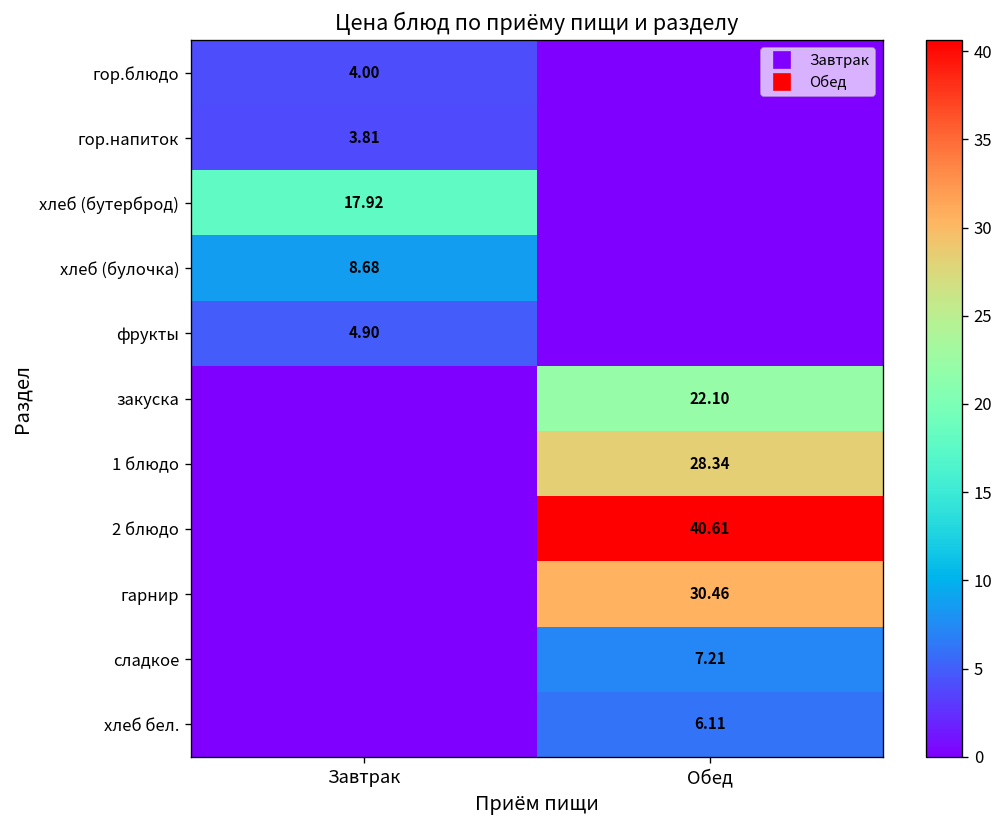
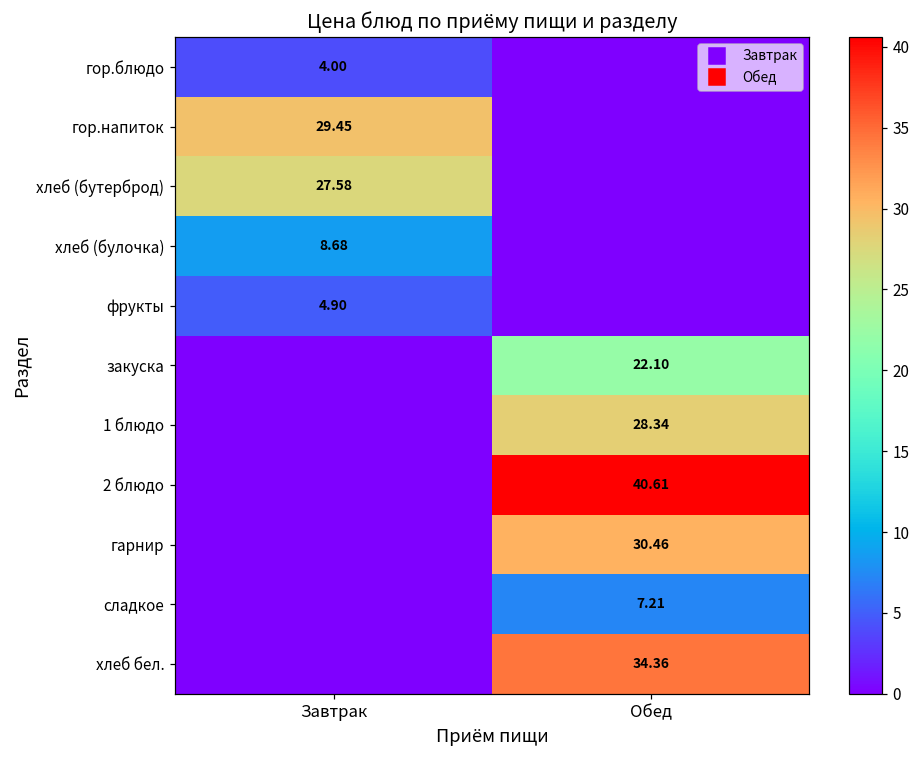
гор.напиток, Завтрак: 3.81 -> 29.45
хлеб (бутерброд), Завтрак: 17.92 -> 27.58
хлеб бел., Обед: 6.11 -> 34.36
